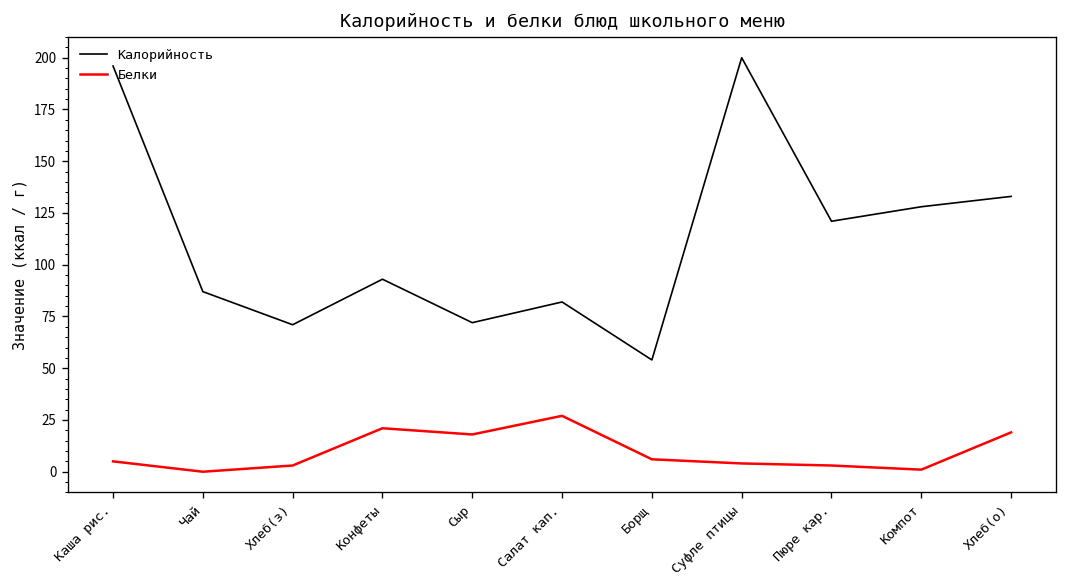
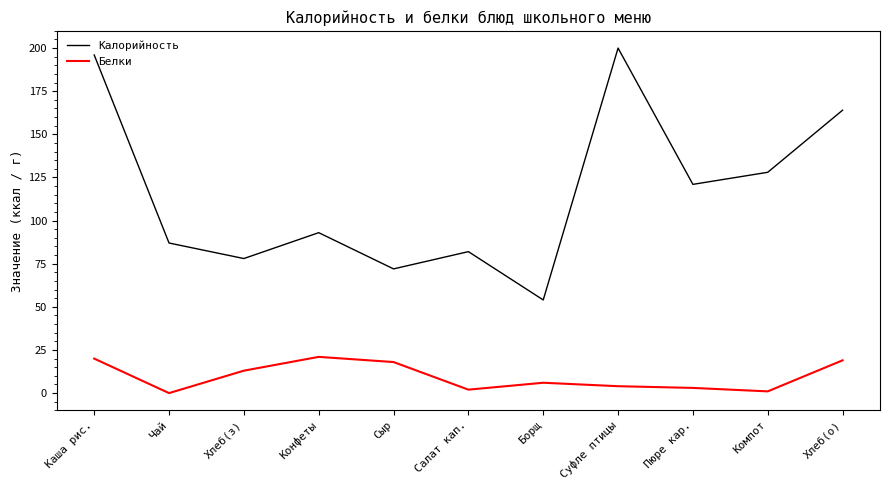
Белки, Каша рис.: 5 -> 20
Калорийность, Хлеб(з): 71 -> 78
Белки, Хлеб(з): 3 -> 13
Белки, Салат кап.: 27 -> 2
Калорийность, Хлеб(о): 133 -> 164
